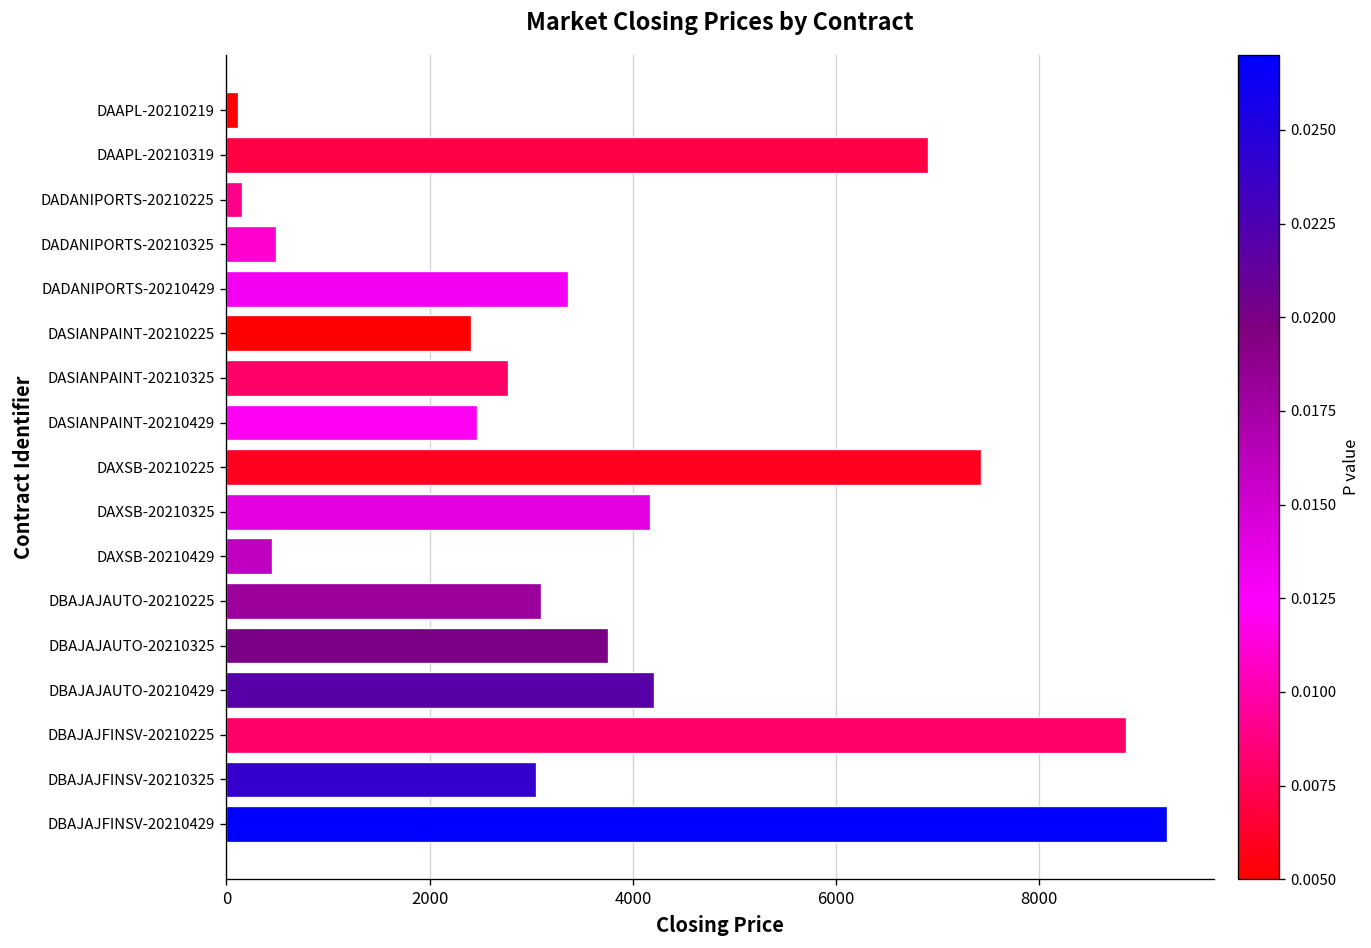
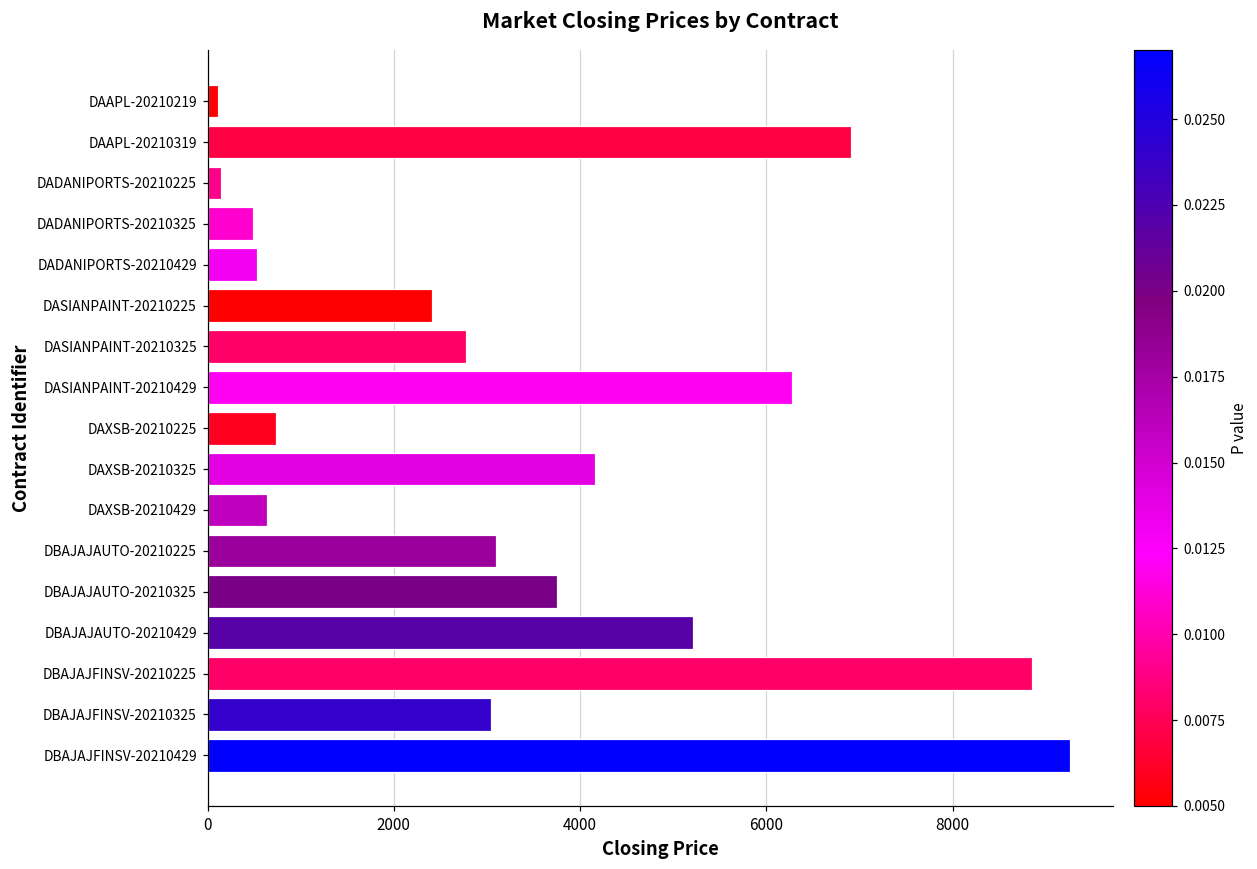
DADANIPORTS-20210429: 3400 -> 500
DASIANPAINT-20210429: 2500 -> 6300
DAXSB-20210225: 7400 -> 700
DAXSB-20210429: 400 -> 600
DBAJAJAUTO-20210429: 4200 -> 5200
